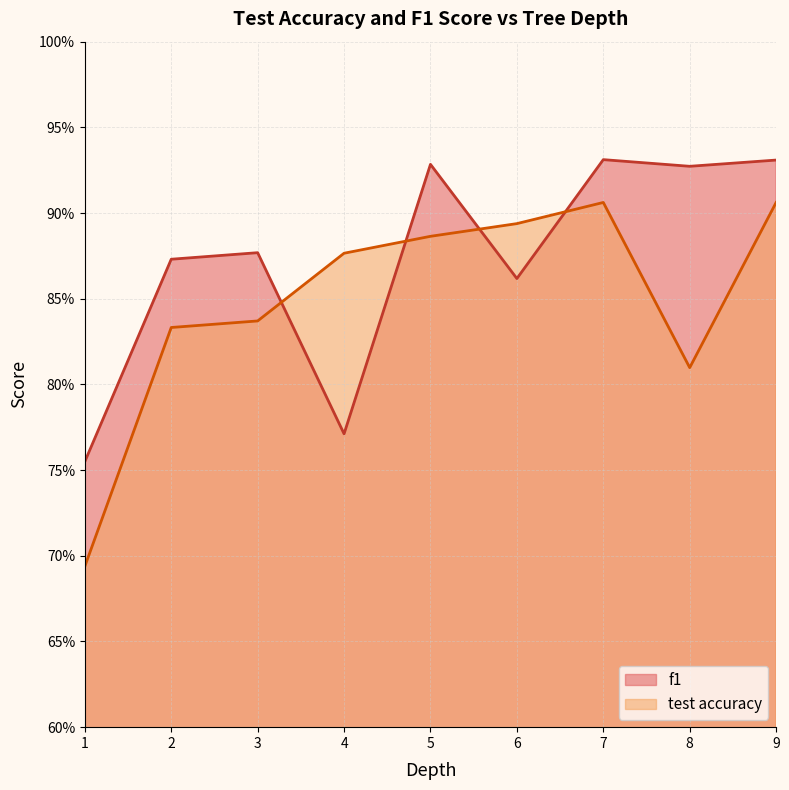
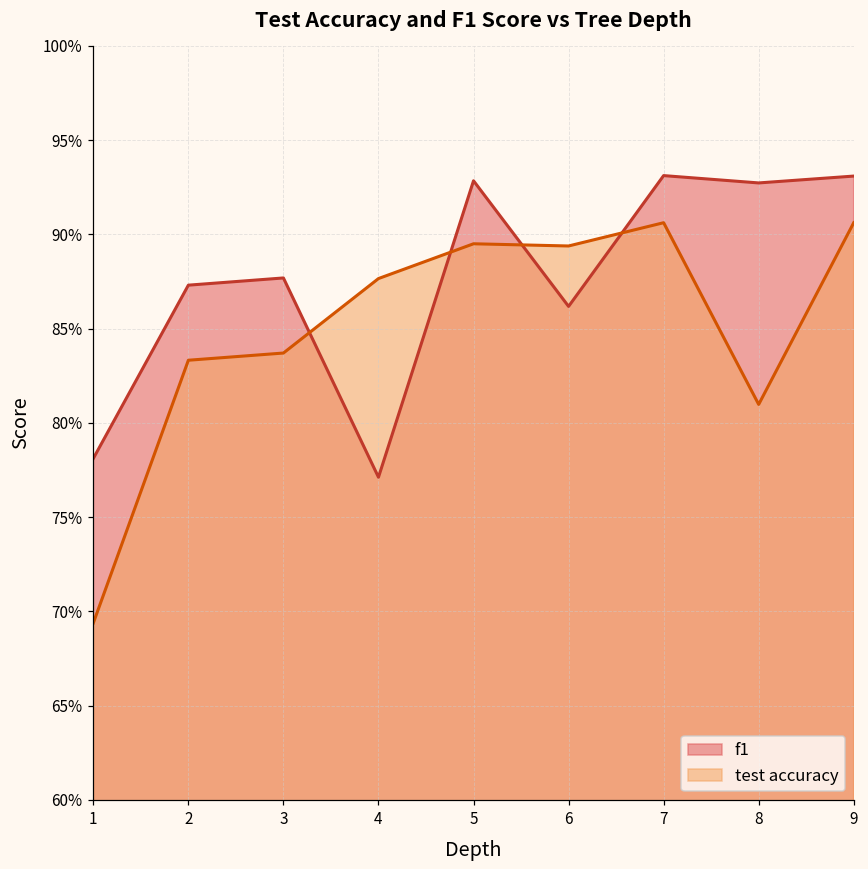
f1, 1: 75.5% -> 78.1%
test accuracy, 5: 88.6% -> 89.5%
